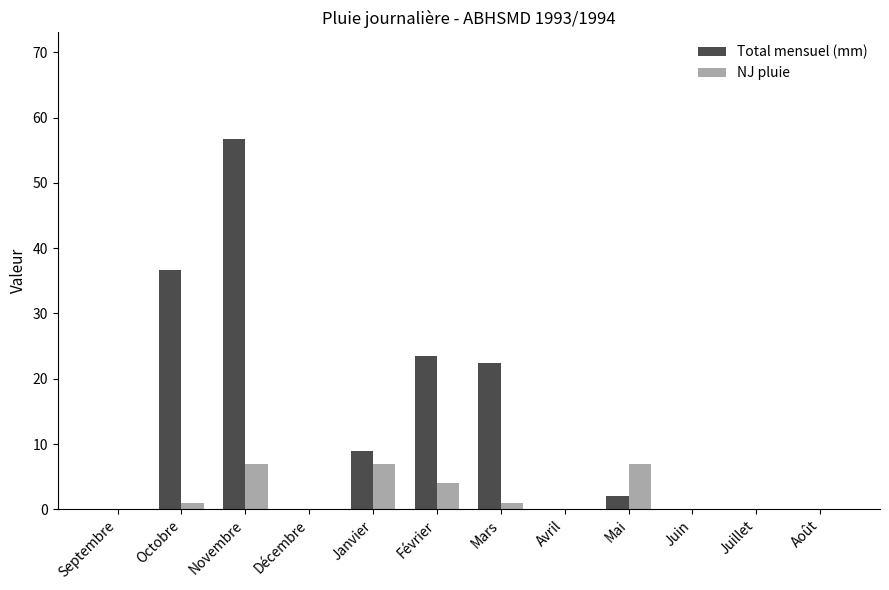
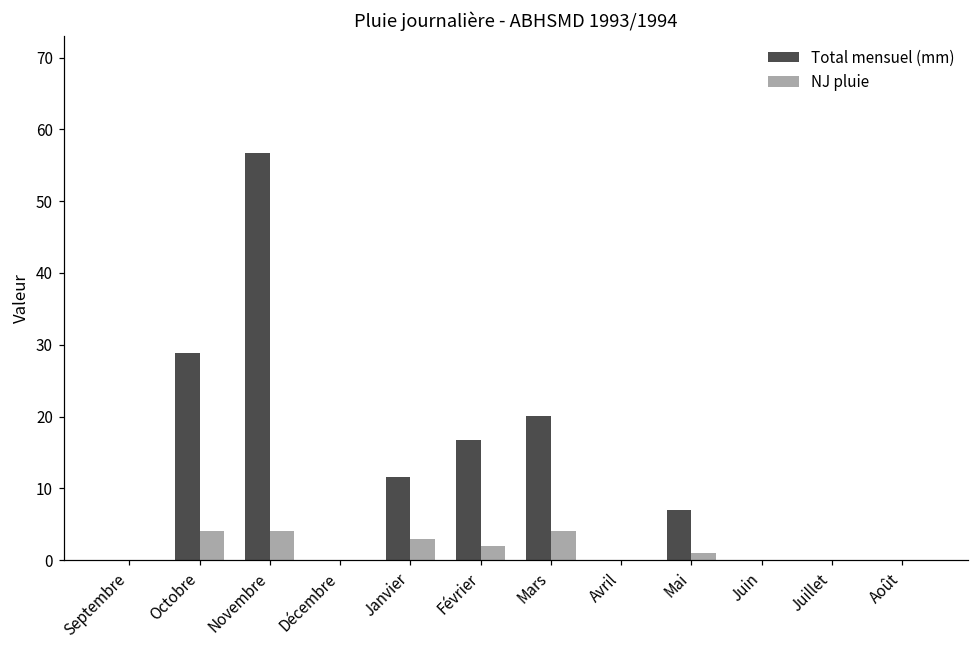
Total mensuel (mm), Octobre: 37 -> 29
NJ pluie, Octobre: 1 -> 4
NJ pluie, Novembre: 7 -> 4
Total mensuel (mm), Janvier: 9 -> 12
NJ pluie, Janvier: 7 -> 3
Total mensuel (mm), Février: 24 -> 17
NJ pluie, Février: 4 -> 2
Total mensuel (mm), Mars: 22 -> 20
NJ pluie, Mars: 1 -> 4
Total mensuel (mm), Mai: 2 -> 7
NJ pluie, Mai: 7 -> 1
